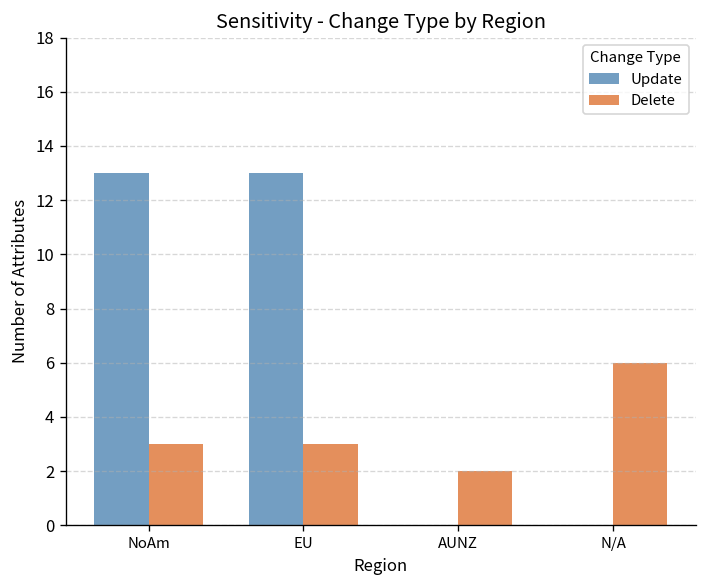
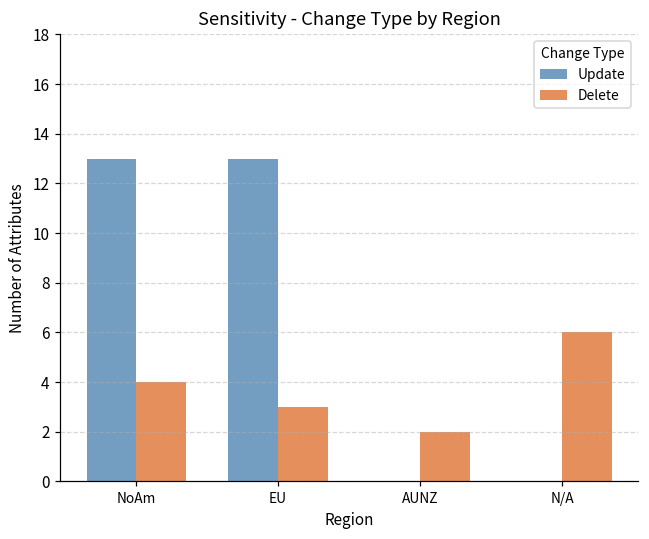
Delete, NoAm: 3 -> 4
